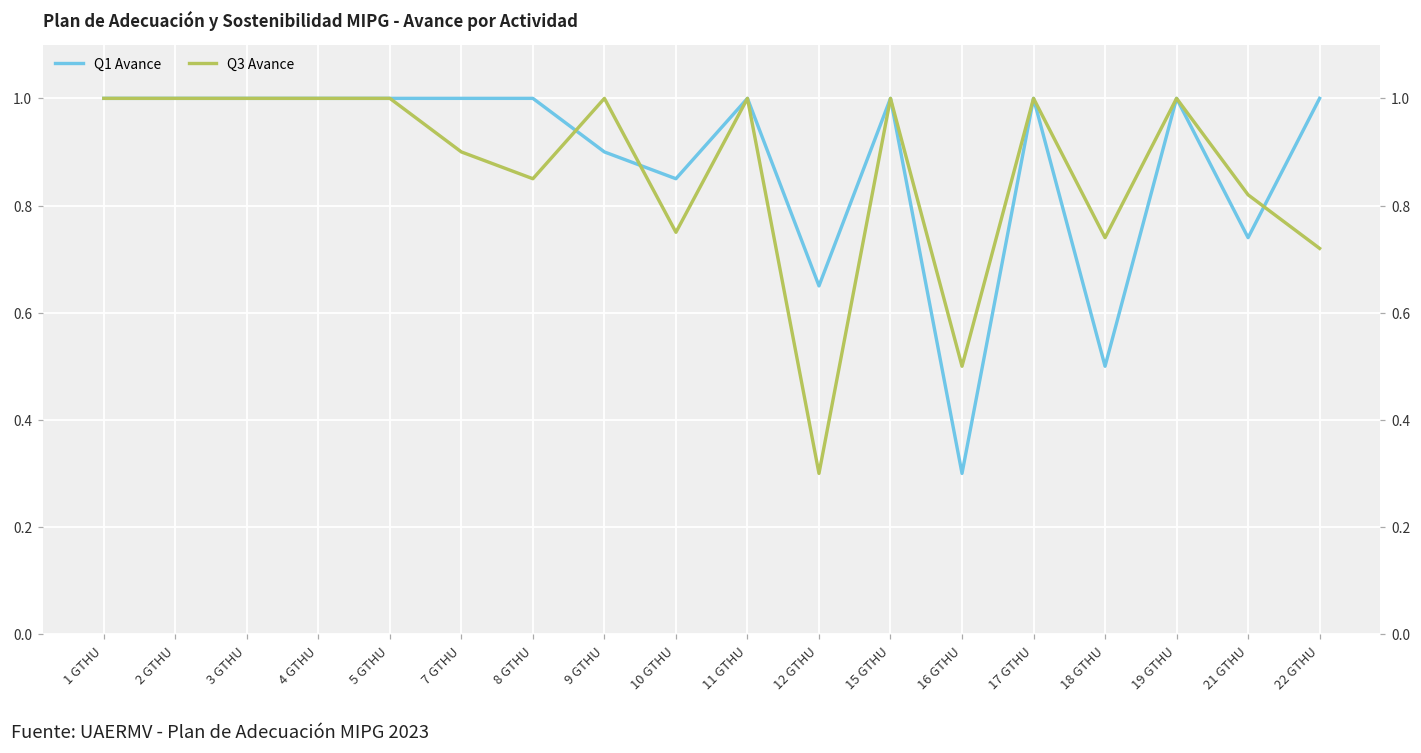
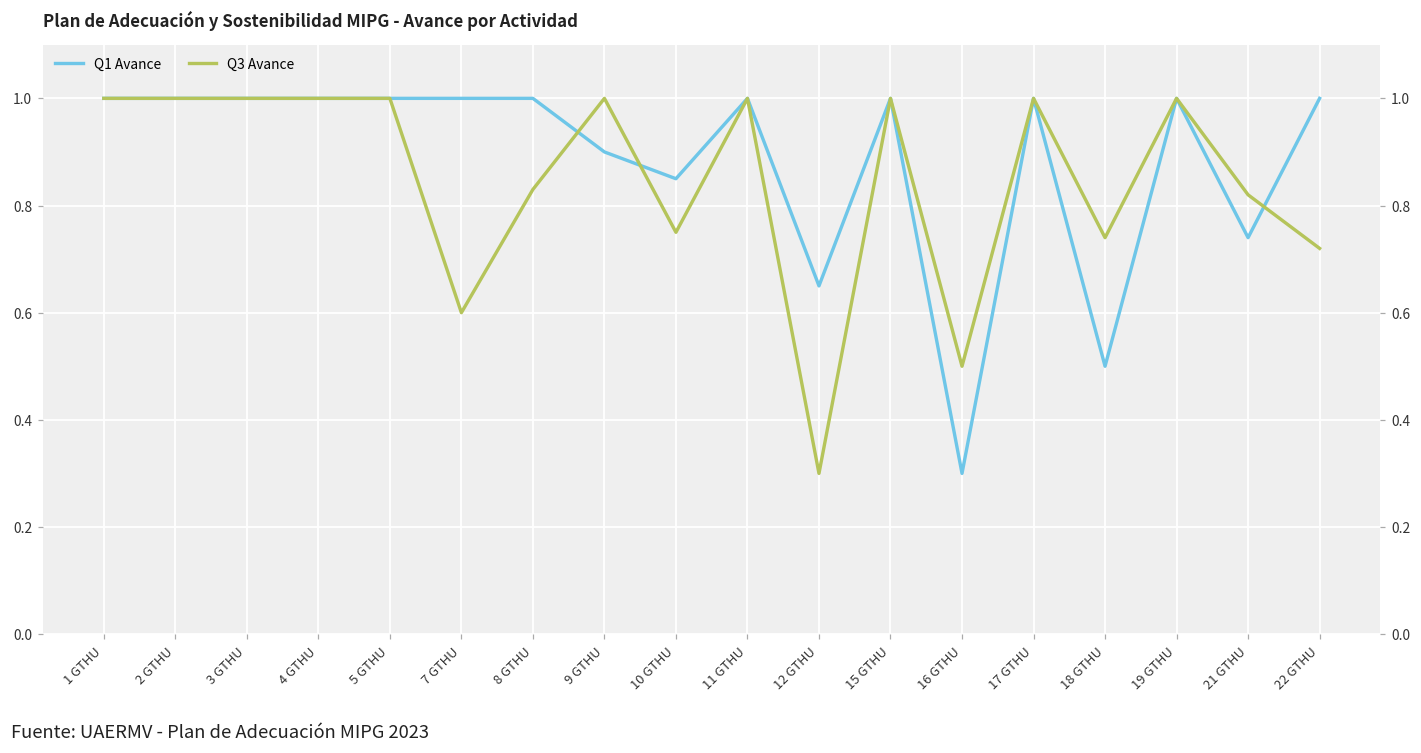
Q3 Avance, 7 GTHU: 0.9 -> 0.6
Q3 Avance, 8 GTHU: 0.85 -> 0.83
